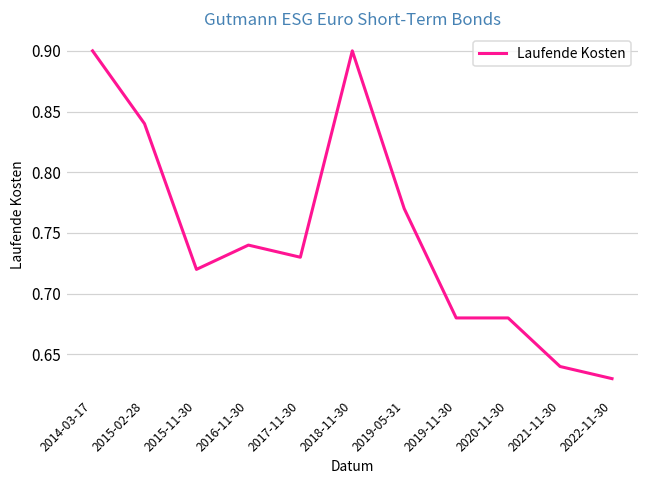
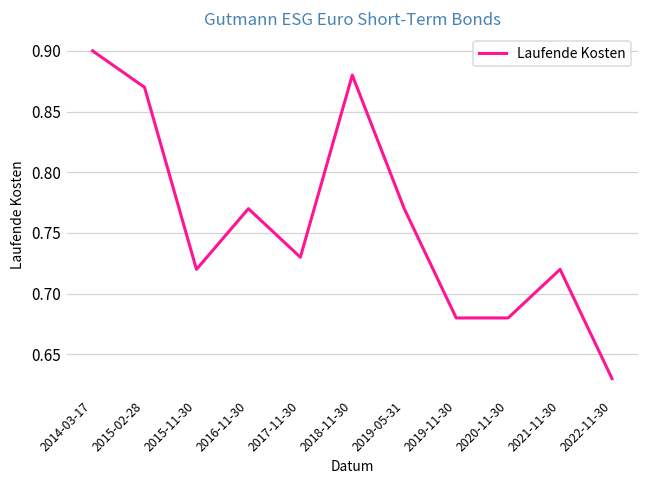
2015-02-28: 0.84 -> 0.87
2016-11-30: 0.74 -> 0.77
2018-11-30: 0.90 -> 0.88
2021-11-30: 0.64 -> 0.72
